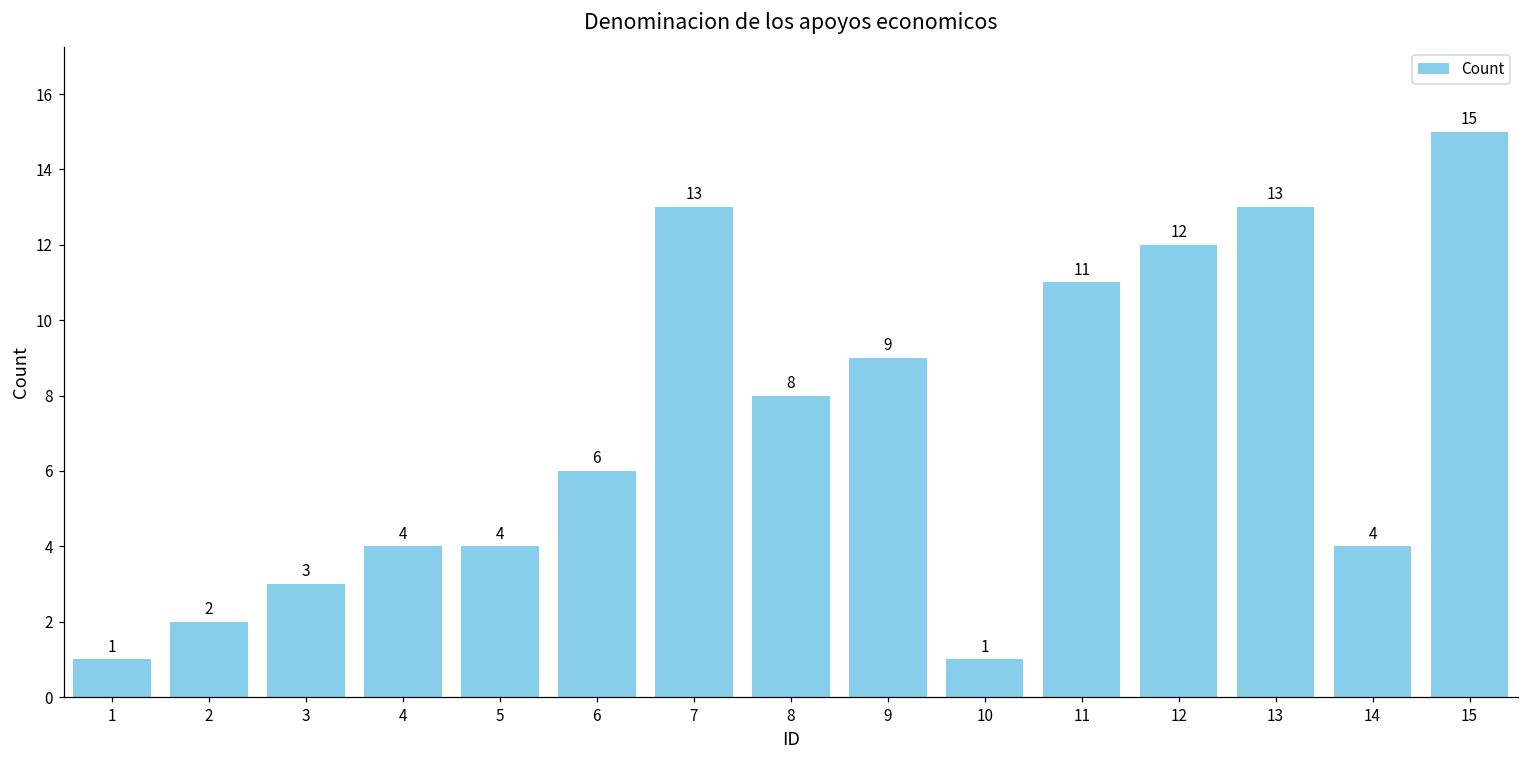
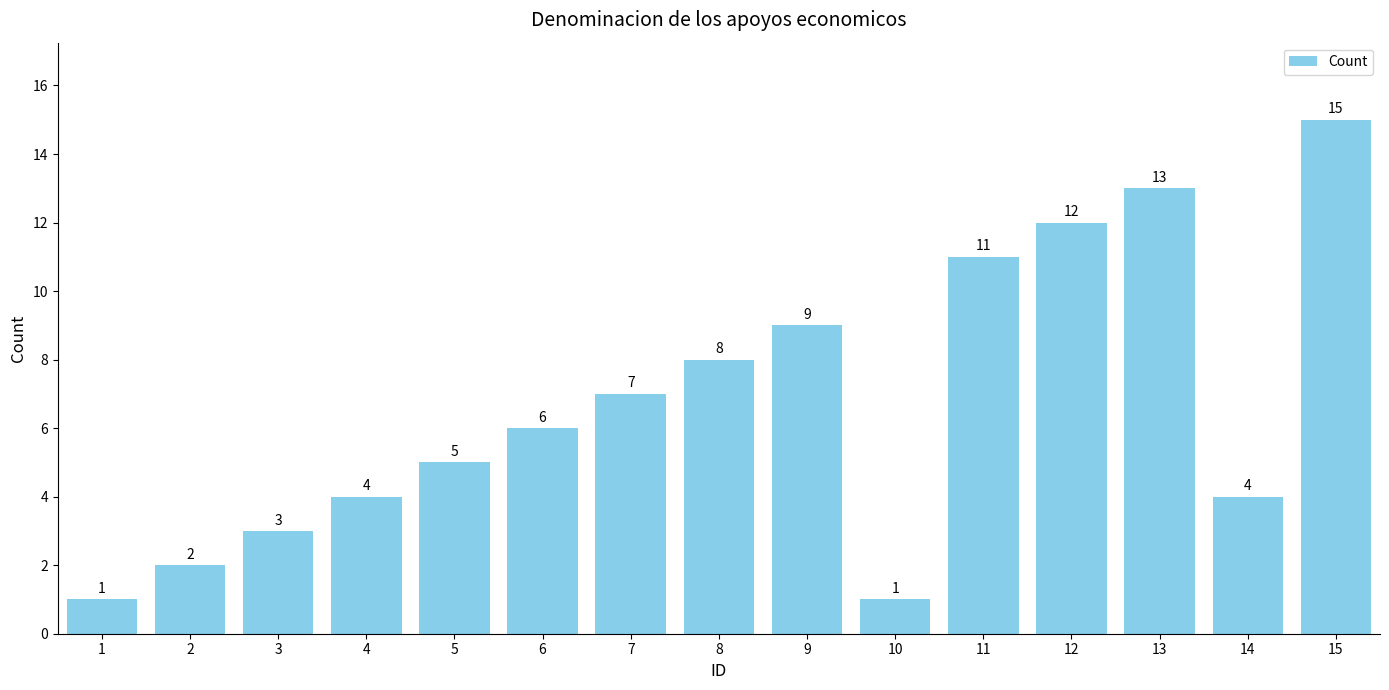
5: 4 -> 5
7: 13 -> 7
